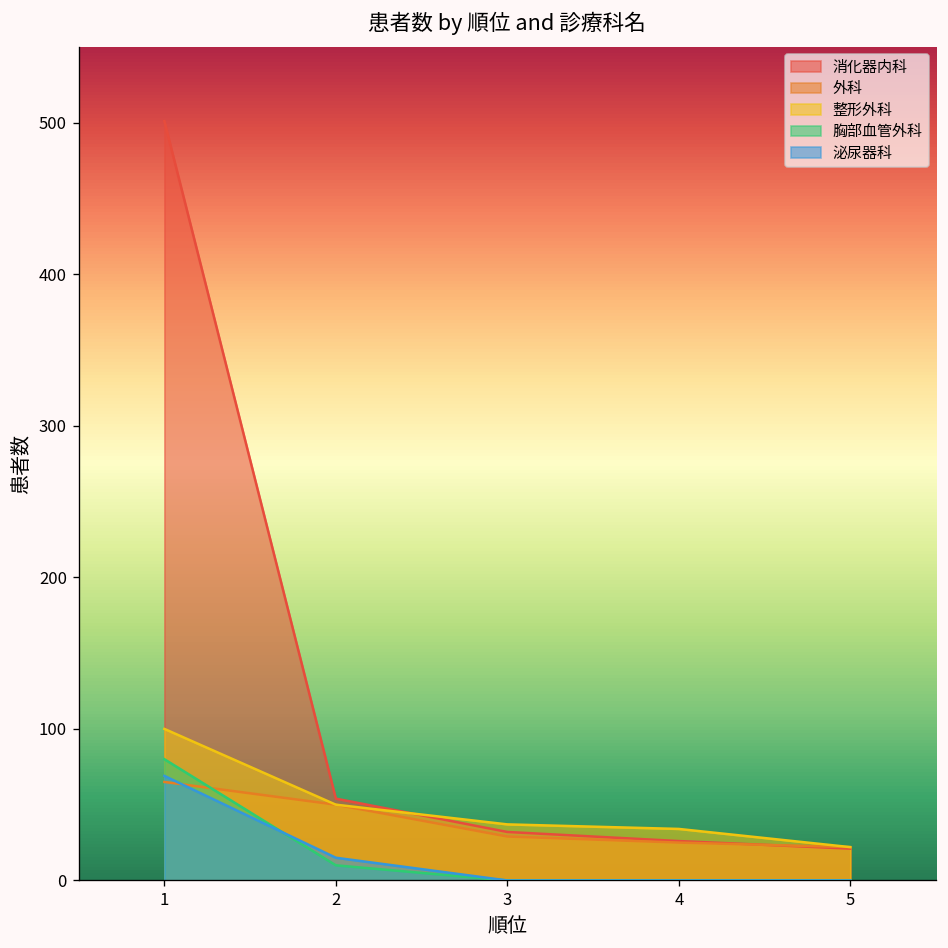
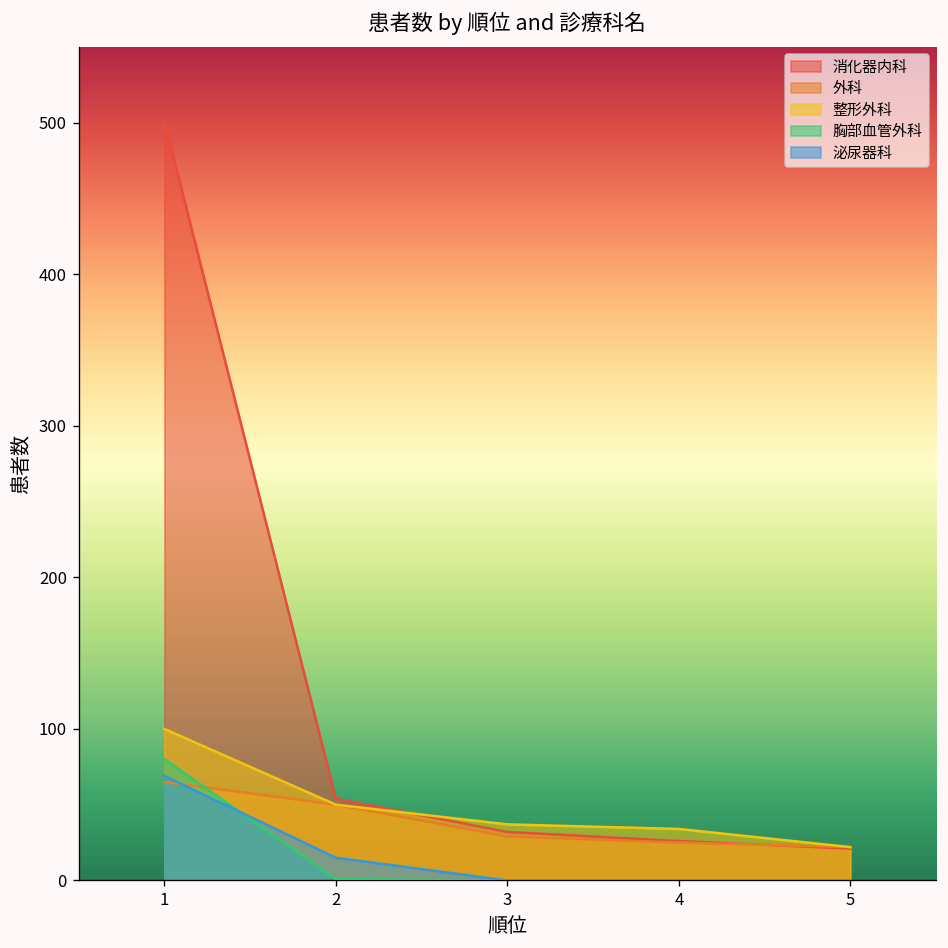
胸部血管外科, 2: 10 -> 1
